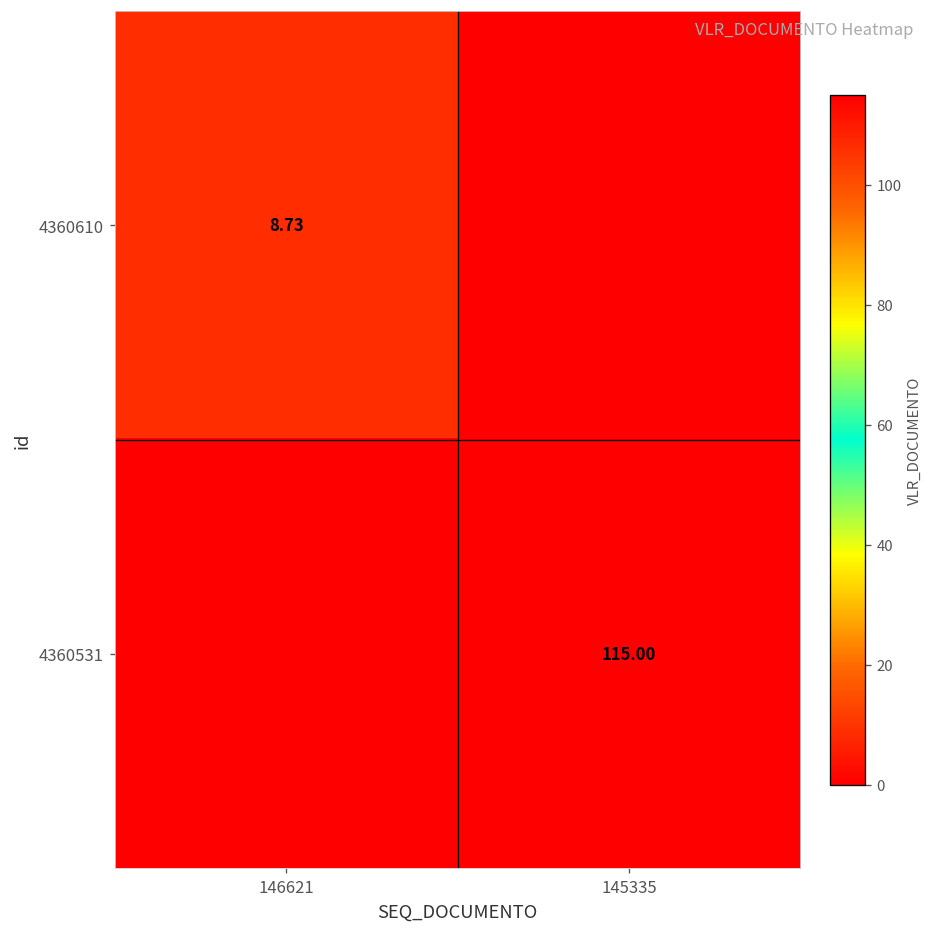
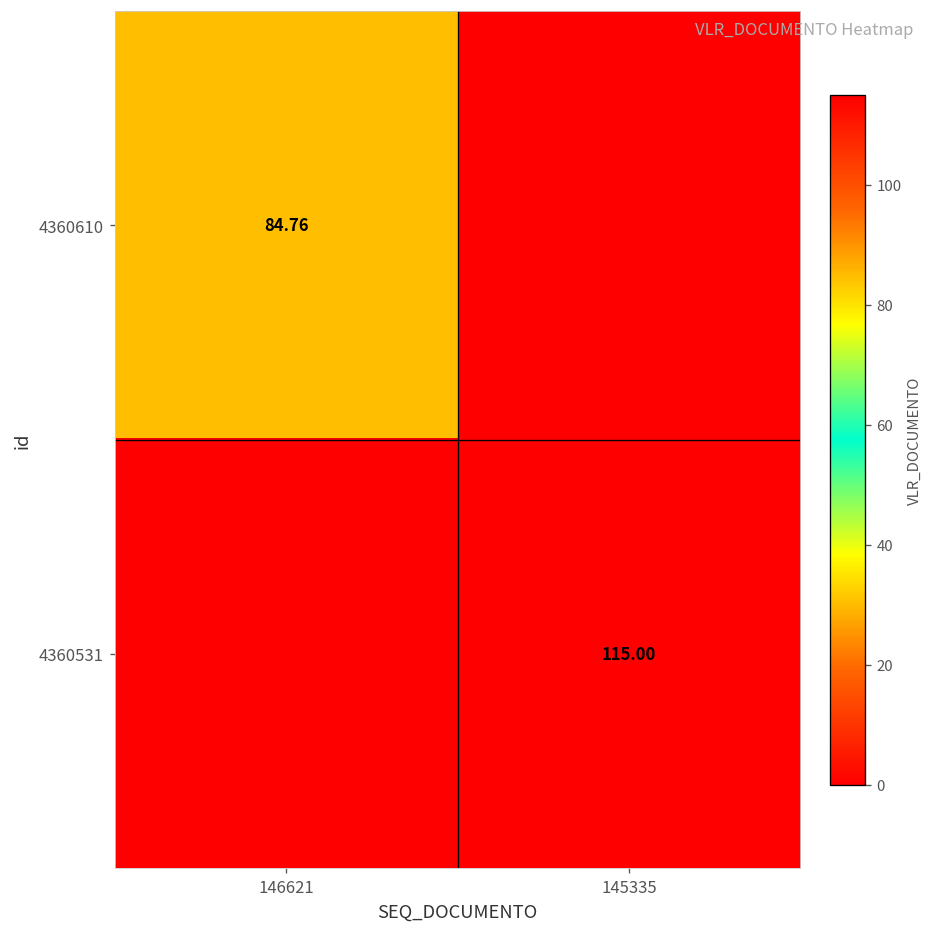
4360610, 146621: 8.73 -> 84.76
